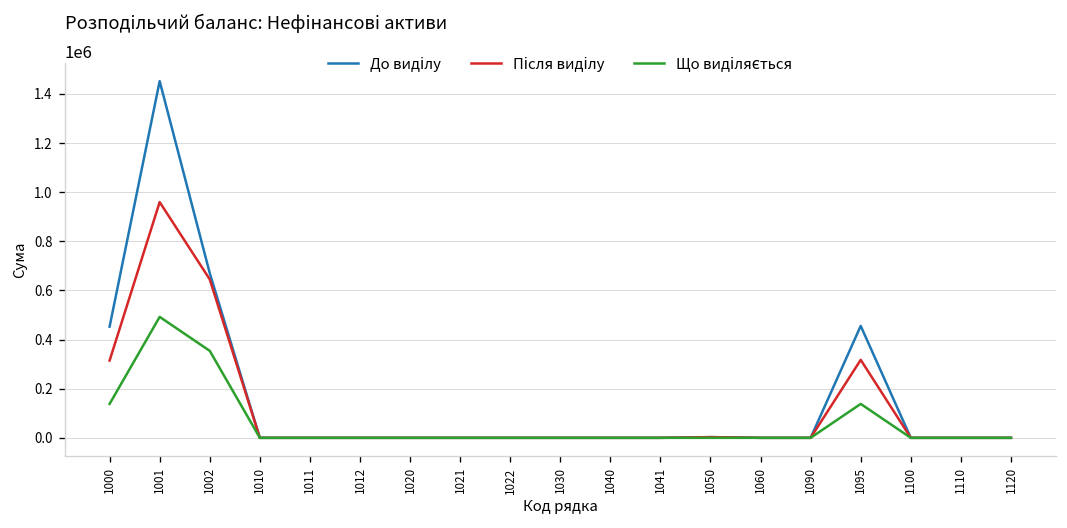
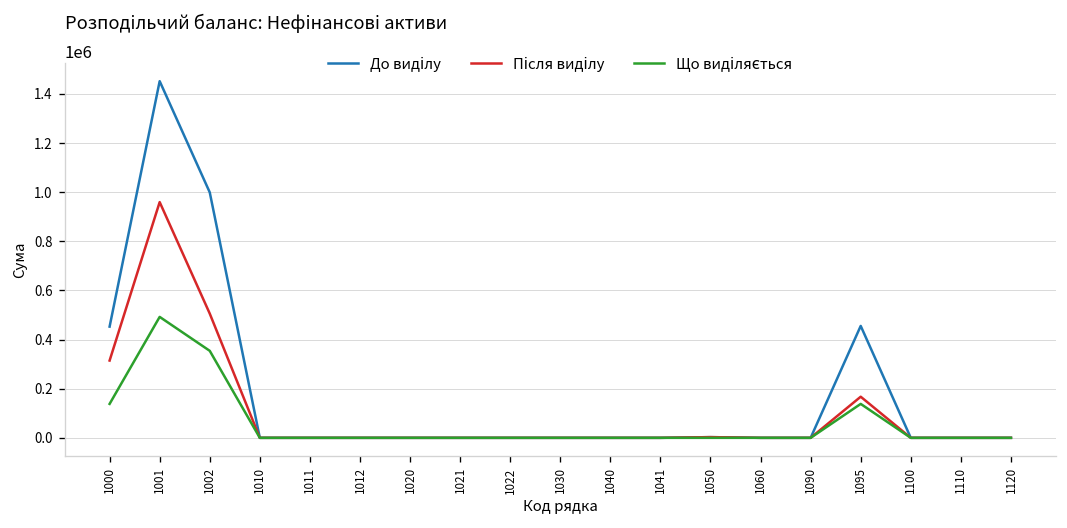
До виділу, 1002: 670000 -> 1000000
Після виділу, 1002: 640000 -> 510000
Після виділу, 1095: 320000 -> 170000
